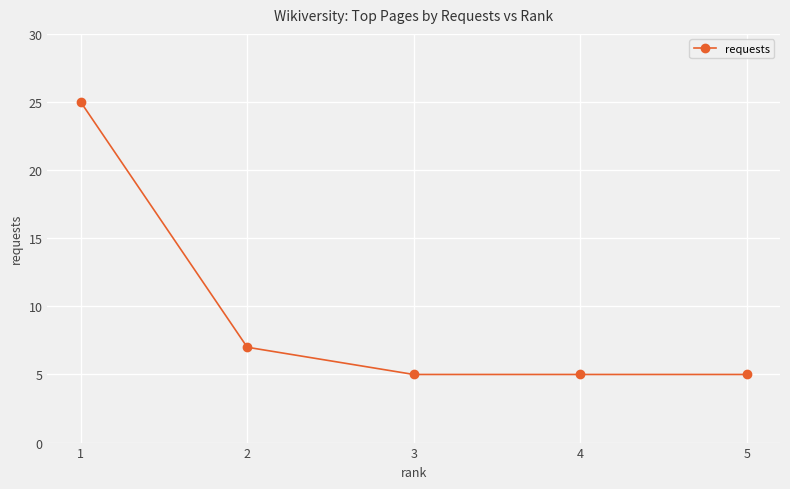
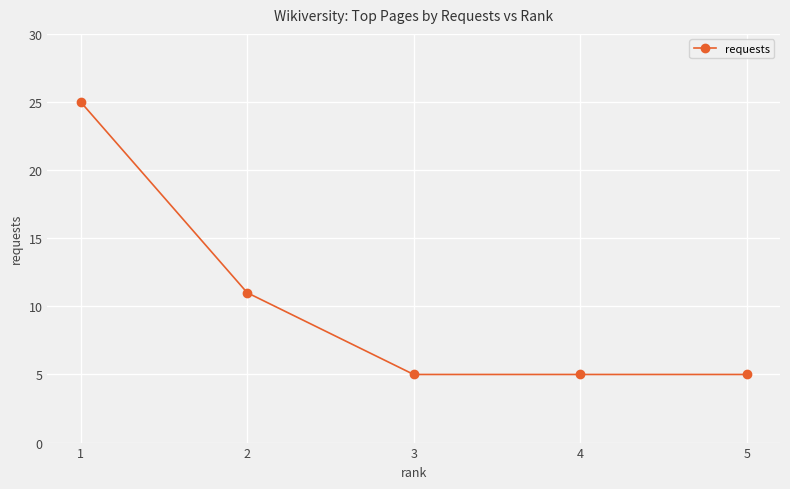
2: 7 -> 11
